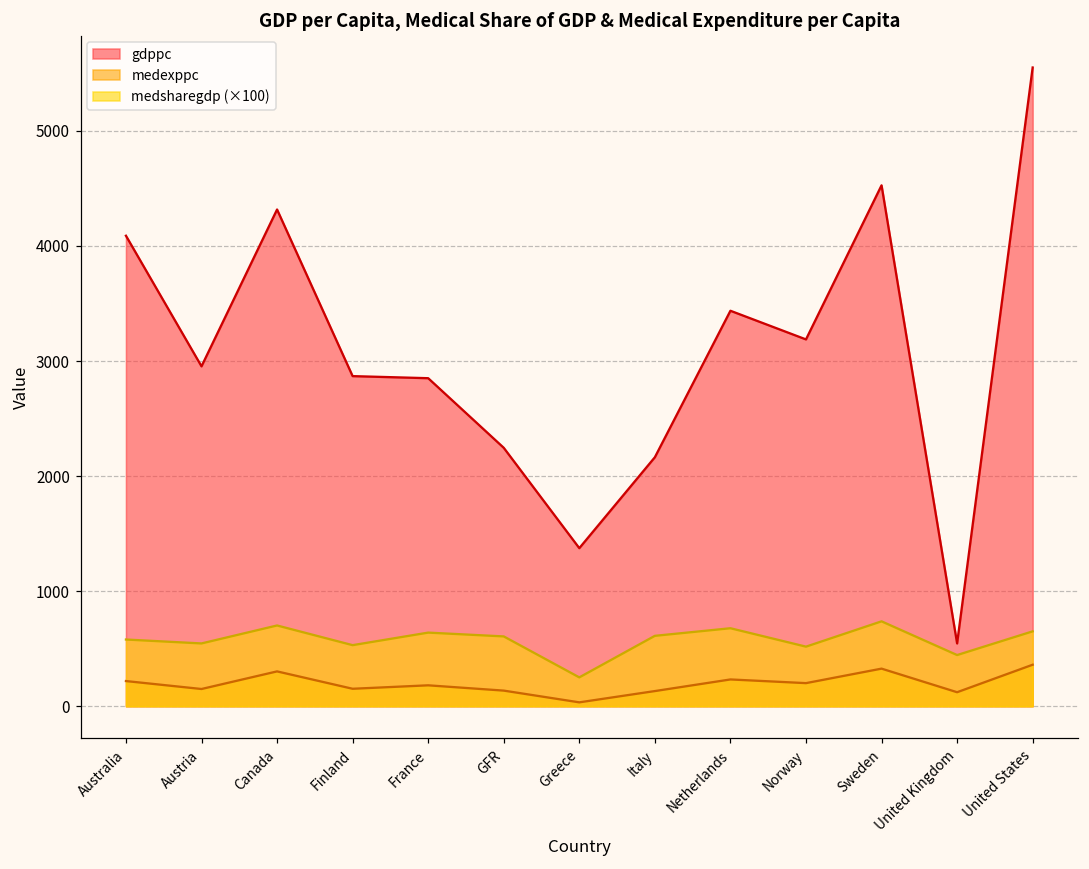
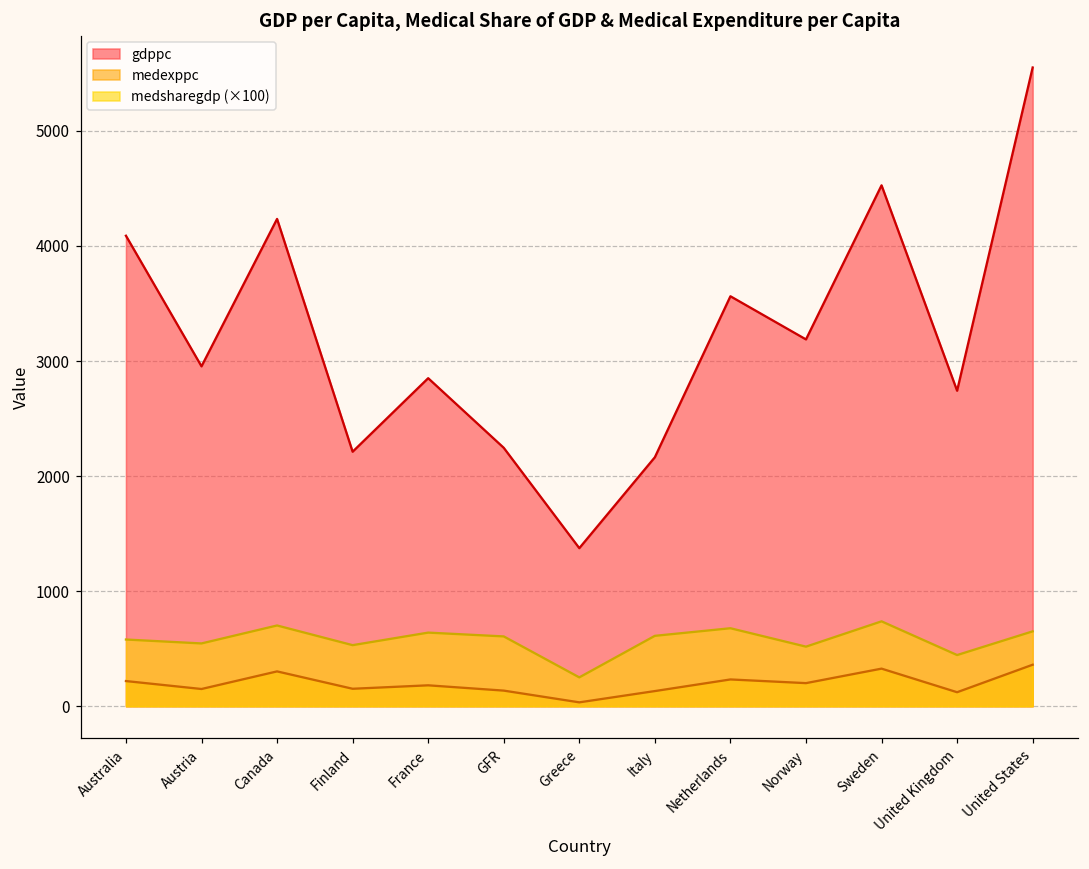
gdppc, Canada: 4320 -> 4240
gdppc, Finland: 2870 -> 2210
gdppc, Netherlands: 3440 -> 3560
gdppc, United Kingdom: 550 -> 2740
